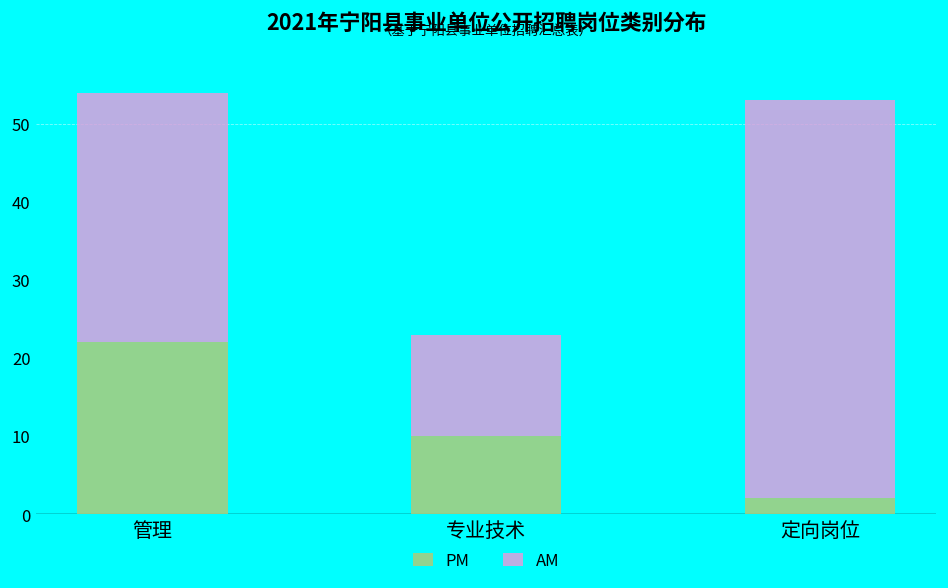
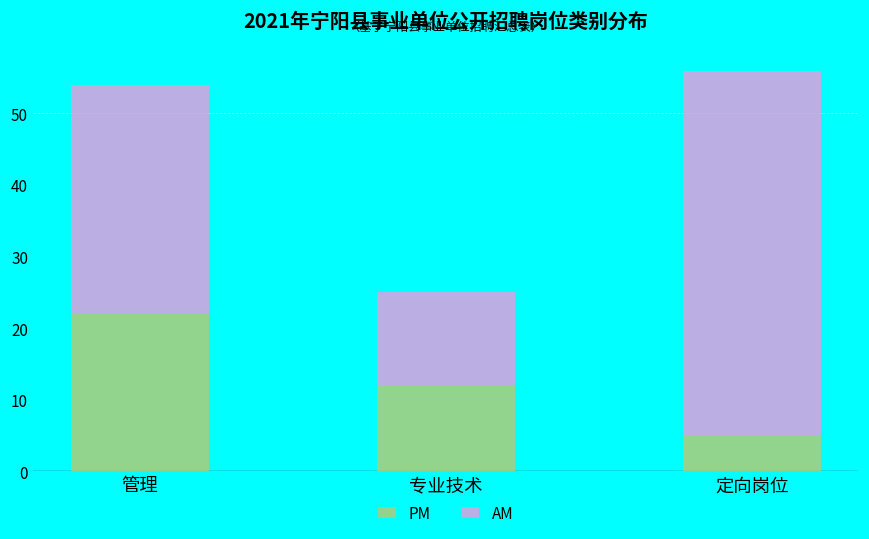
PM, 专业技术: 10 -> 12
PM, 定向岗位: 2 -> 5
